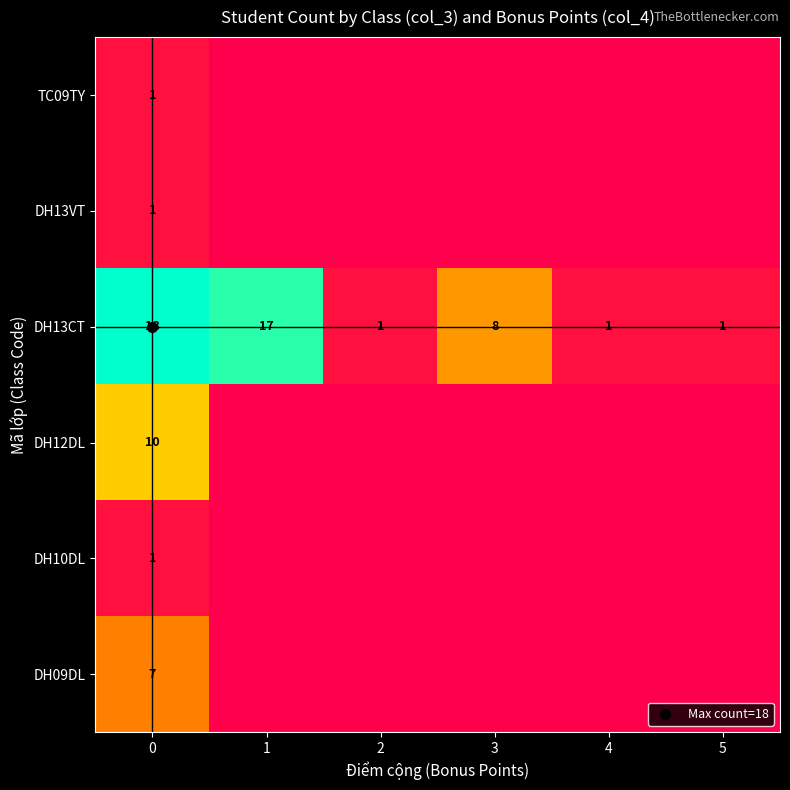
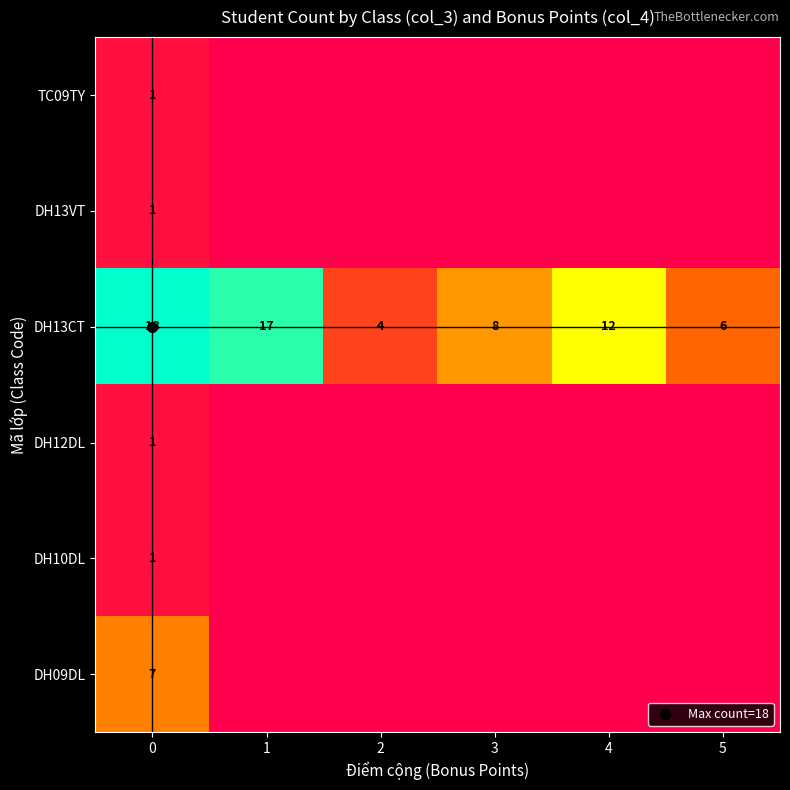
DH13CT, 2: 1 -> 4
DH13CT, 4: 1 -> 12
DH13CT, 5: 1 -> 6
DH12DL, 0: 10 -> 1
